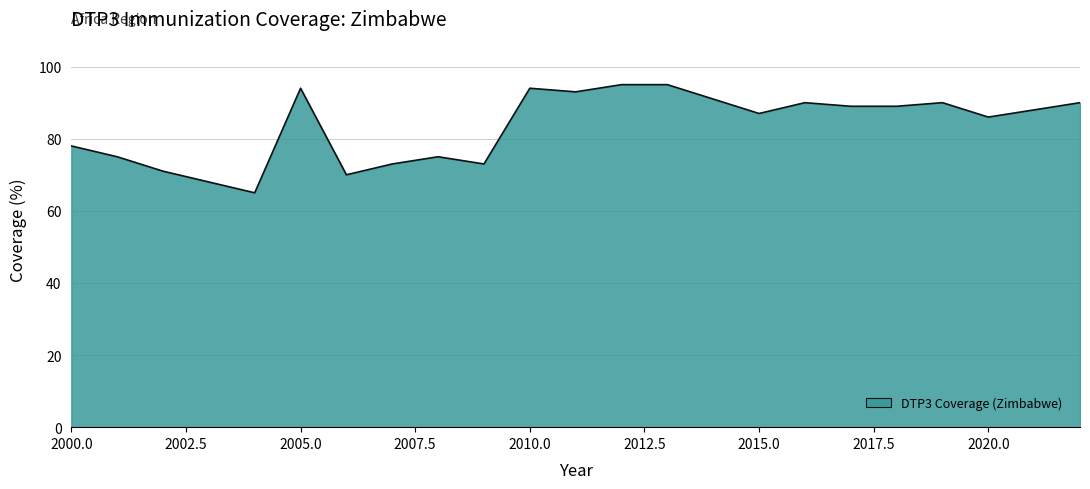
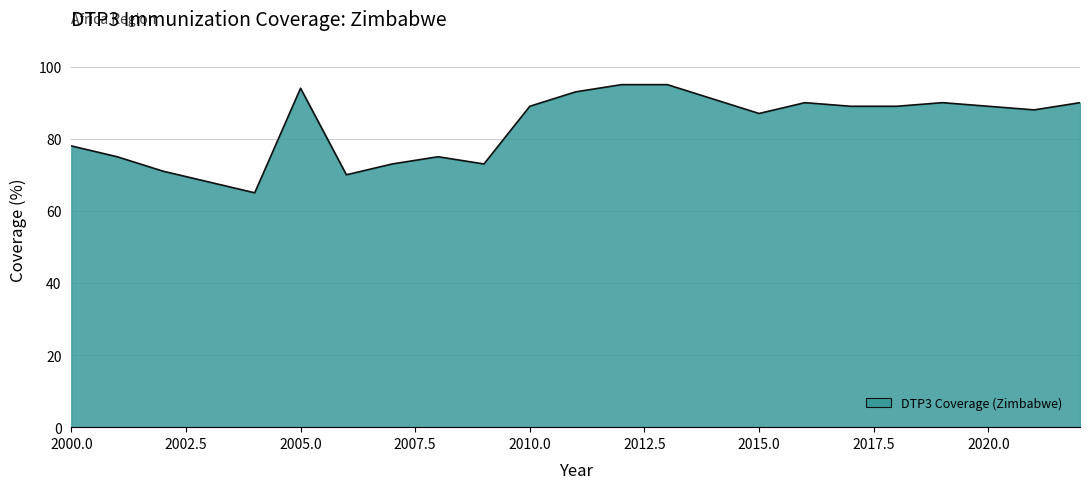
2010.0: 94 -> 89
2020.0: 86 -> 89
